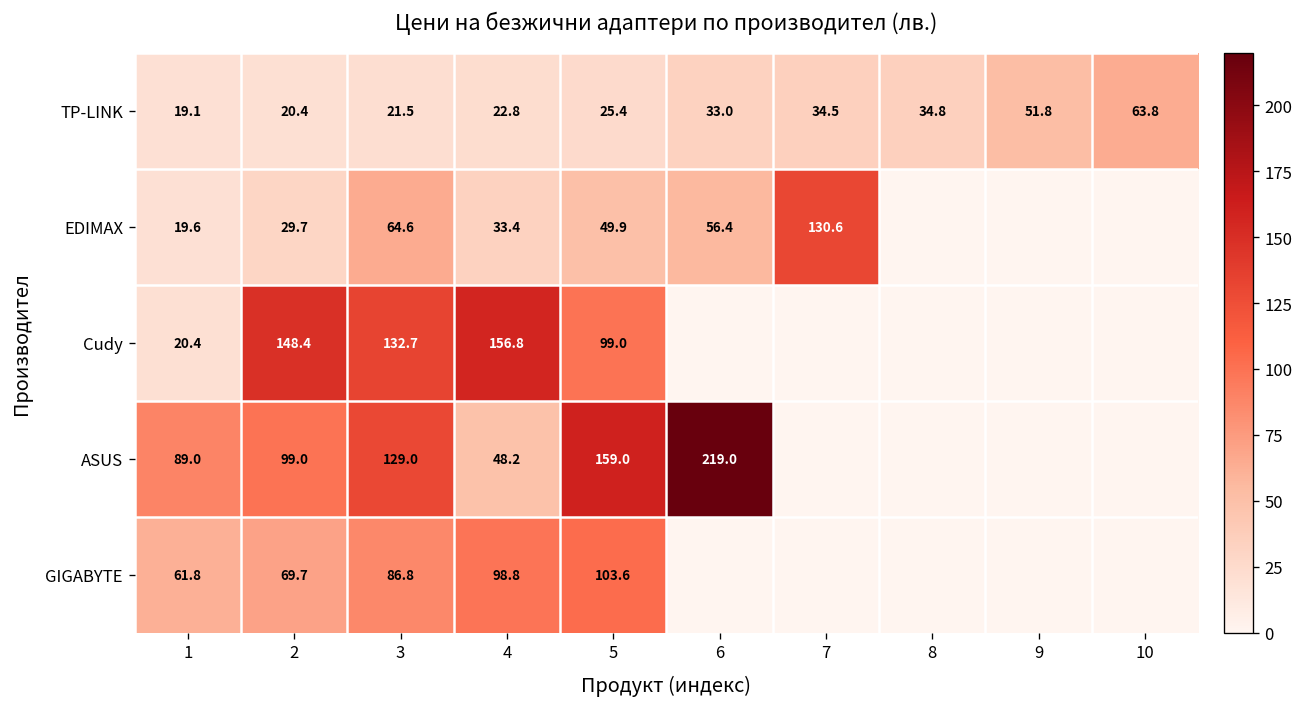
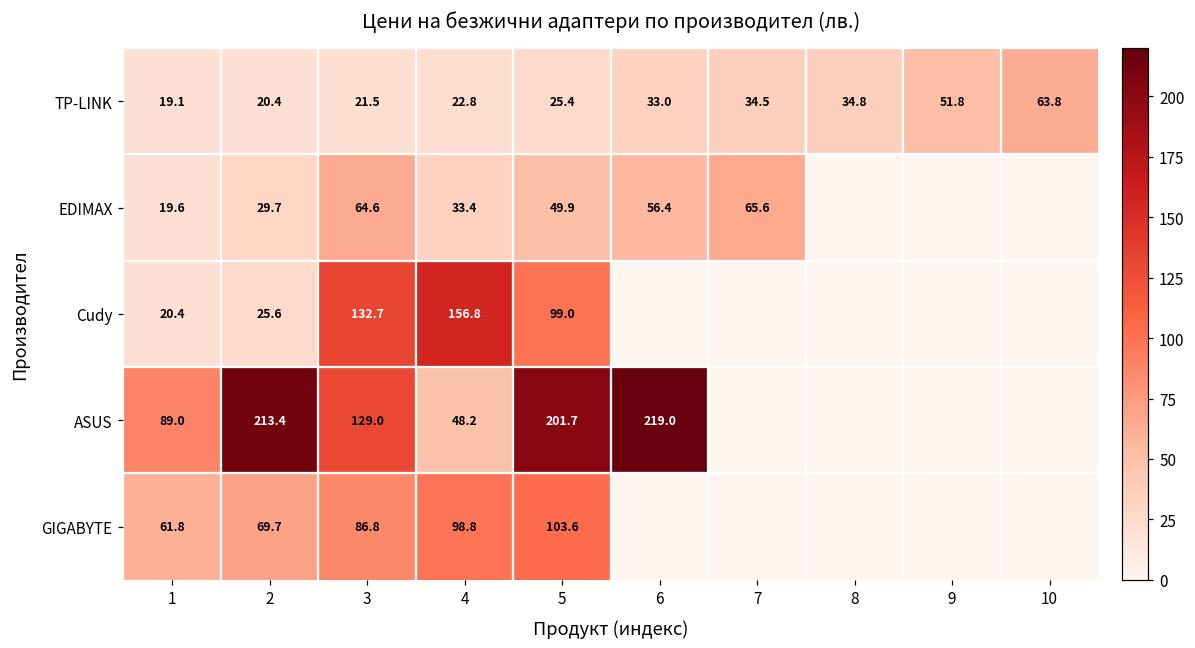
EDIMAX, 7: 130.6 -> 65.6
Cudy, 2: 148.4 -> 25.6
ASUS, 2: 99.0 -> 213.4
ASUS, 5: 159.0 -> 201.7
